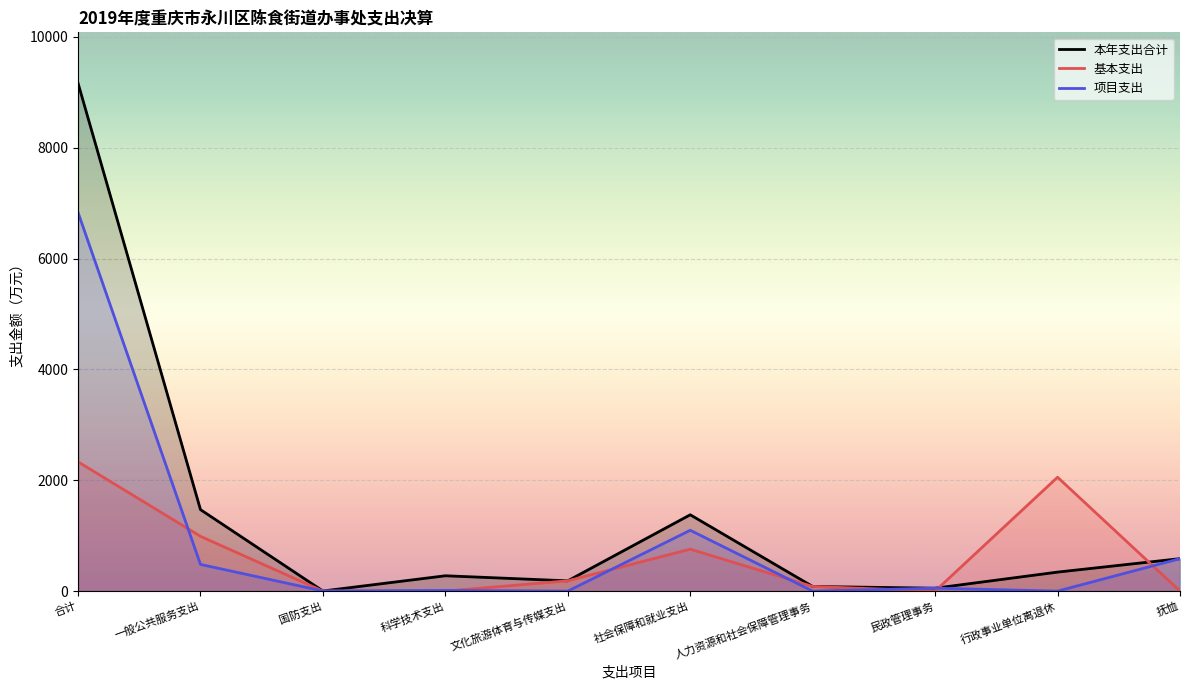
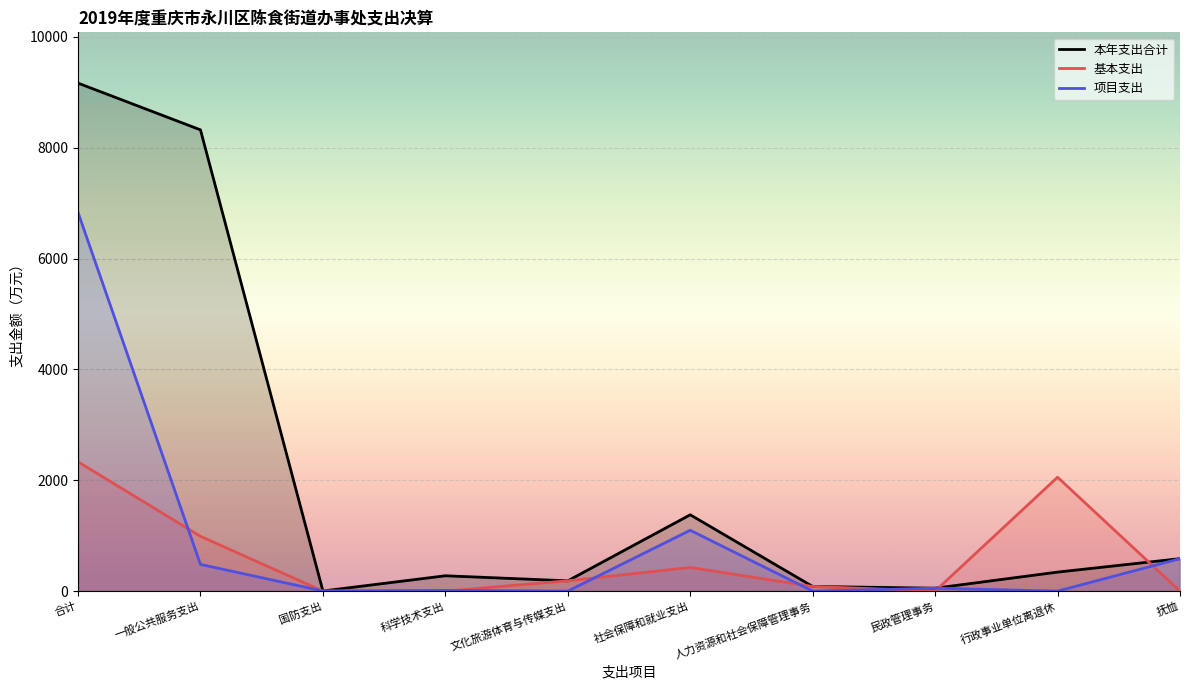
本年支出合计, 一般公共服务支出: 1500 -> 8300
基本支出, 社会保障和就业支出: 800 -> 400
